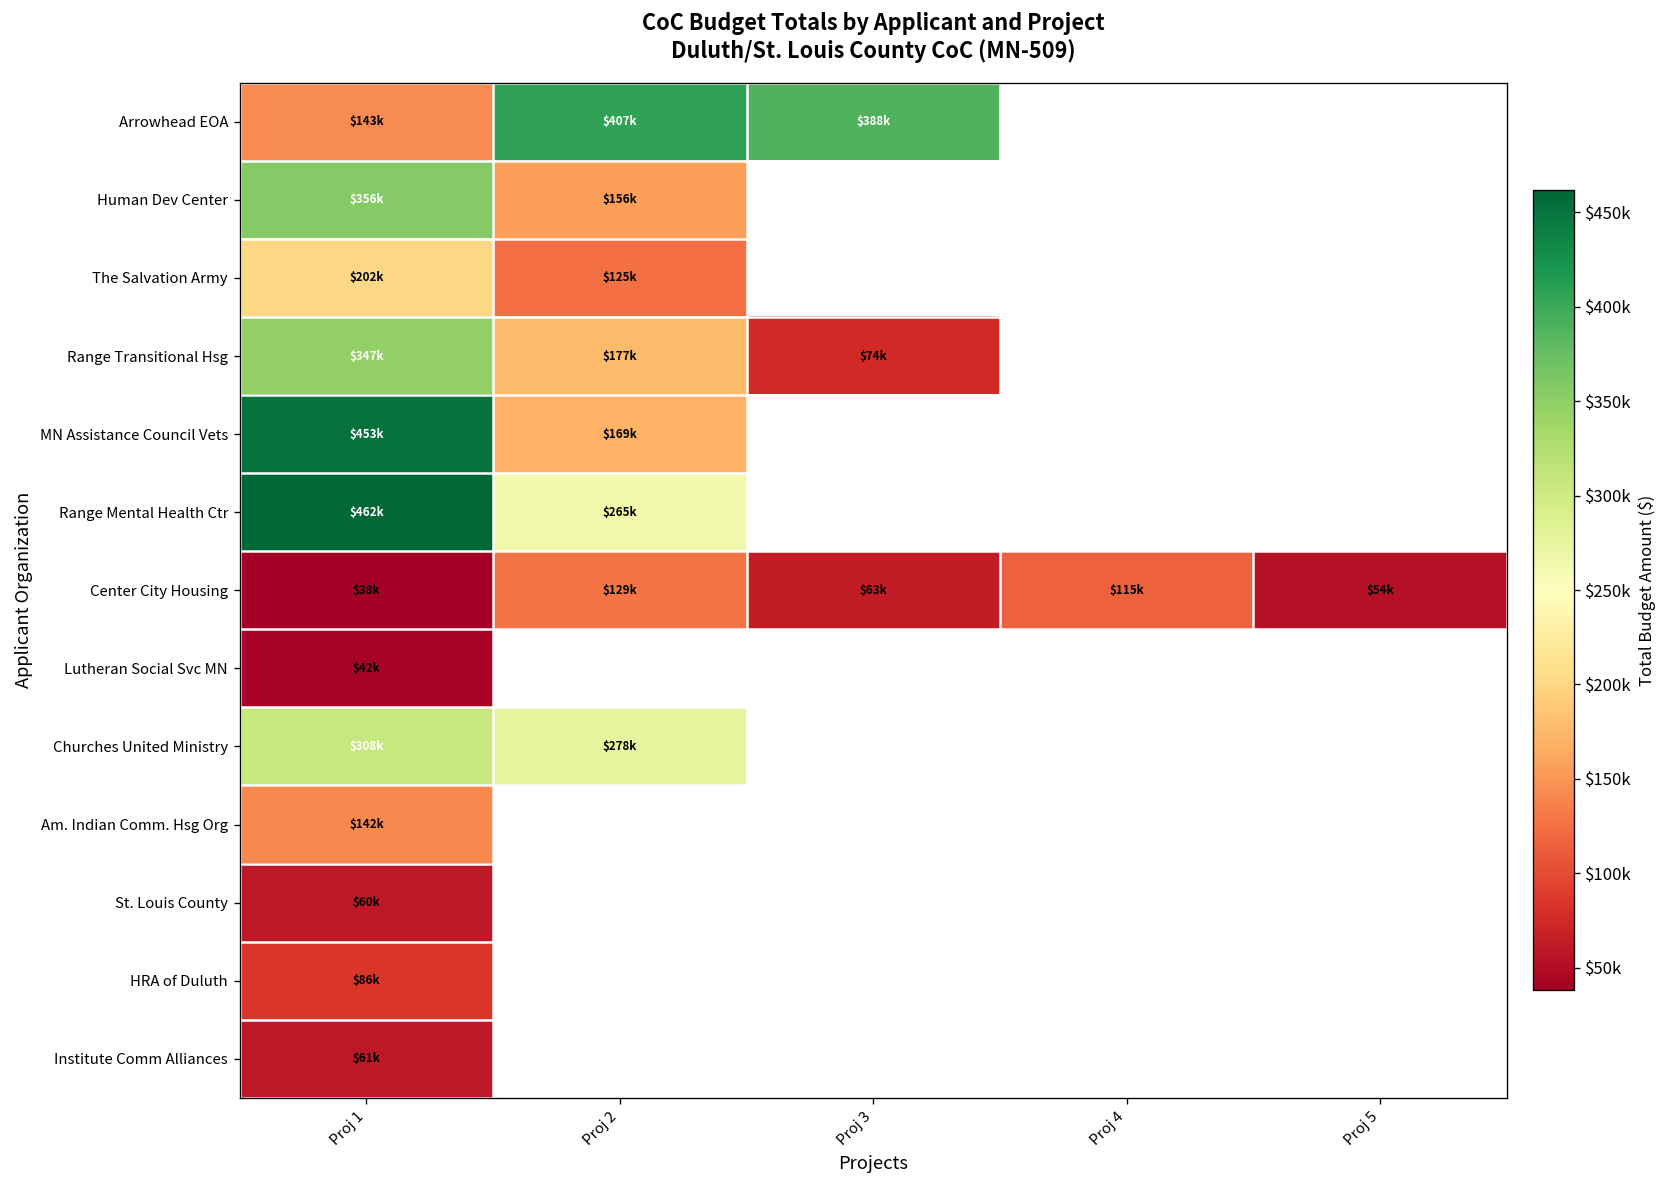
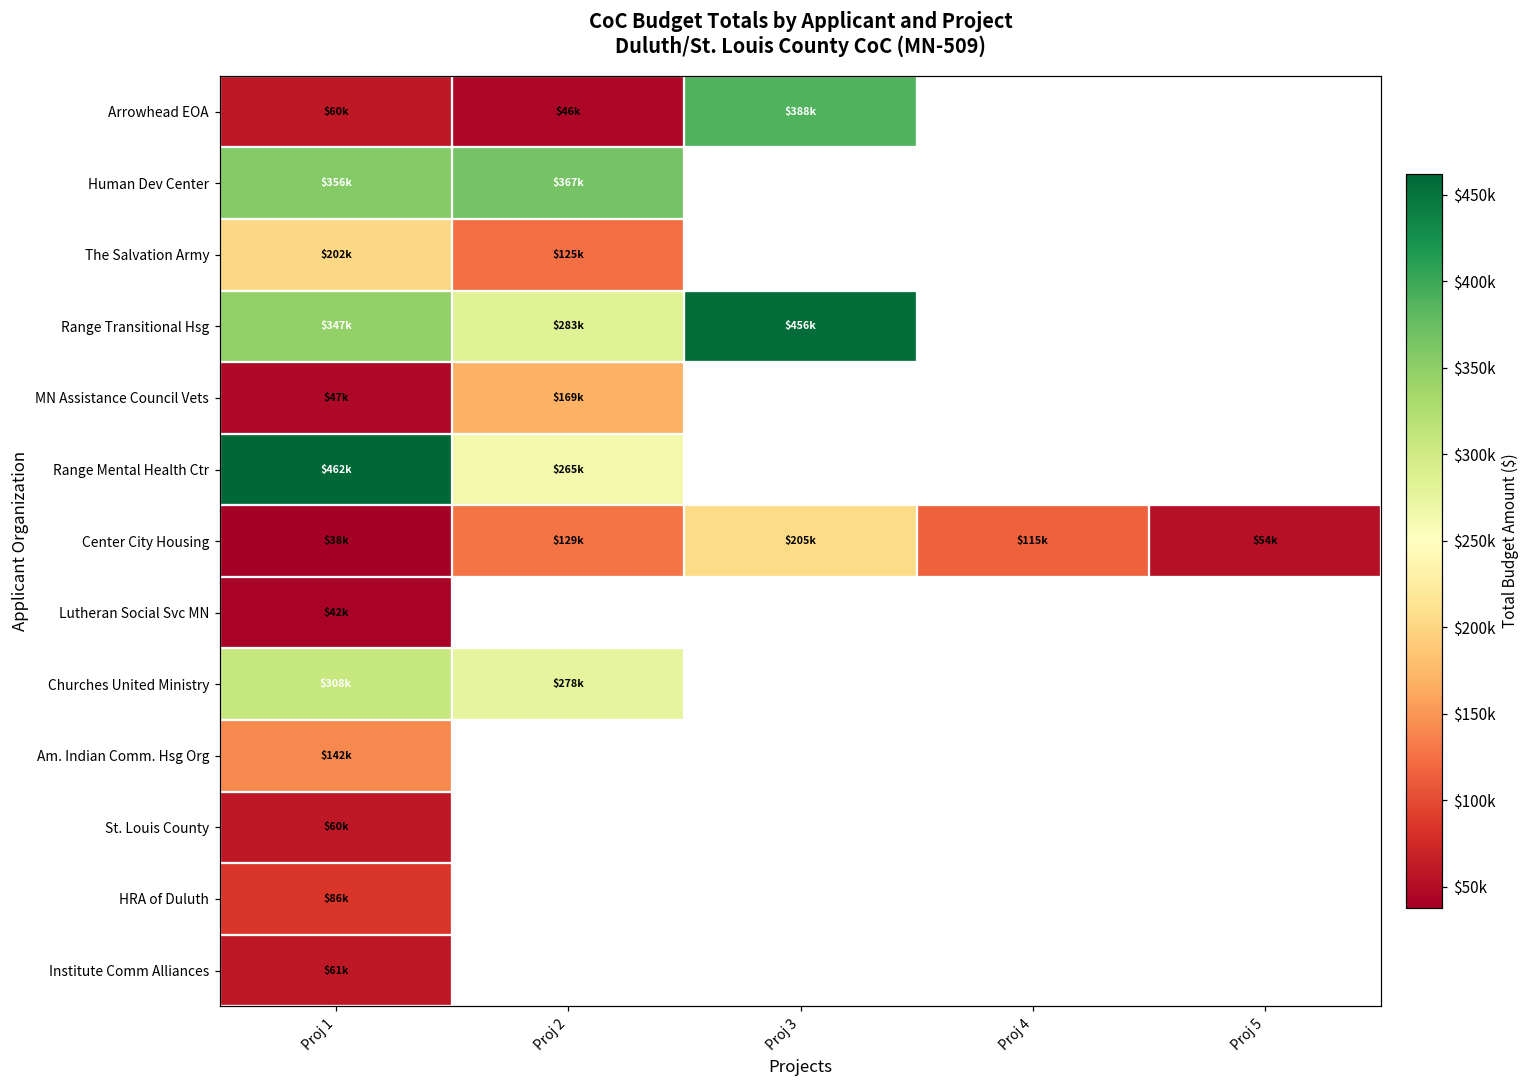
Arrowhead EOA, Proj 1: $143k -> $60k
Arrowhead EOA, Proj 2: $407k -> $46k
Human Dev Center, Proj 2: $156k -> $367k
Range Transitional Hsg, Proj 2: $177k -> $283k
Range Transitional Hsg, Proj 3: $74k -> $456k
MN Assistance Council Vets, Proj 1: $453k -> $47k
Center City Housing, Proj 3: $63k -> $205k
